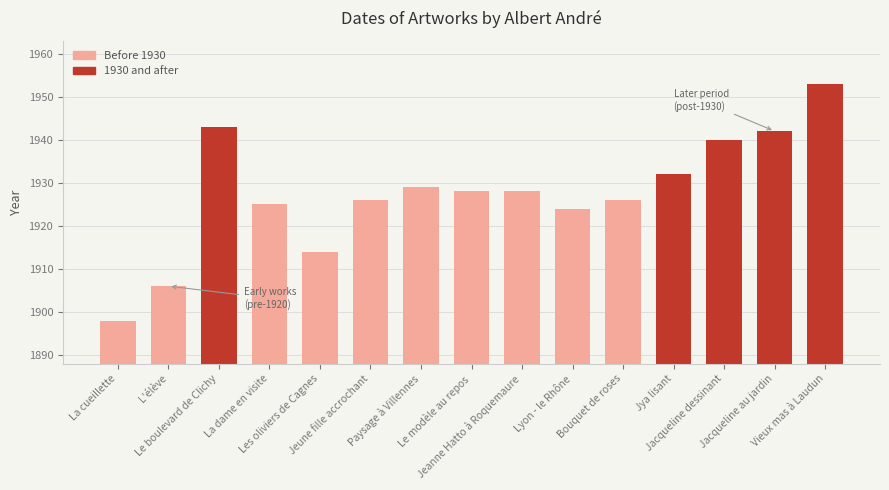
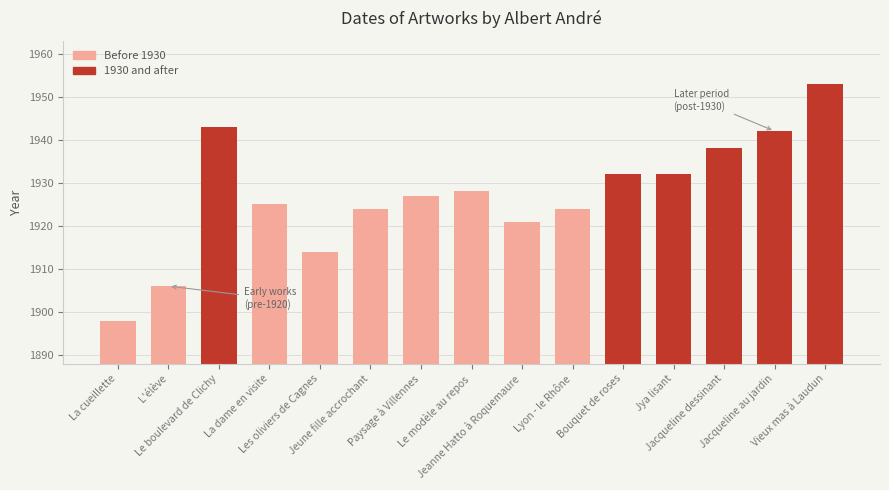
Jeune fille accrochant: 1926 -> 1924
Paysage à Villennes: 1929 -> 1927
Jeanne Hatto à Roquemaure: 1928 -> 1921
Bouquet de roses: 1926 -> 1932
Jacqueline dessinant: 1940 -> 1938
